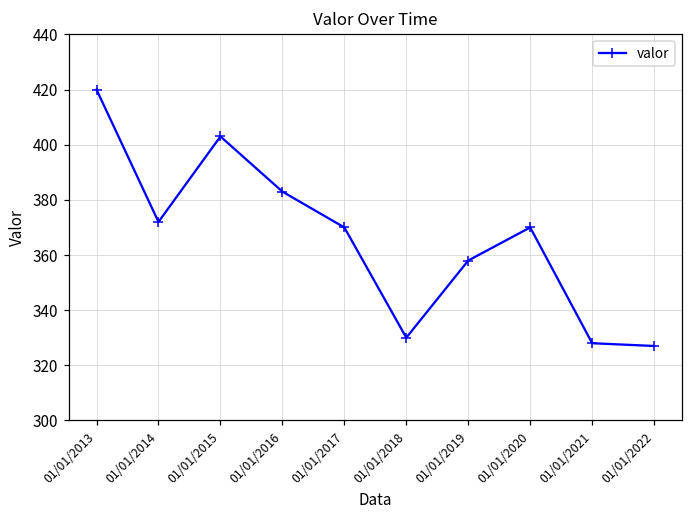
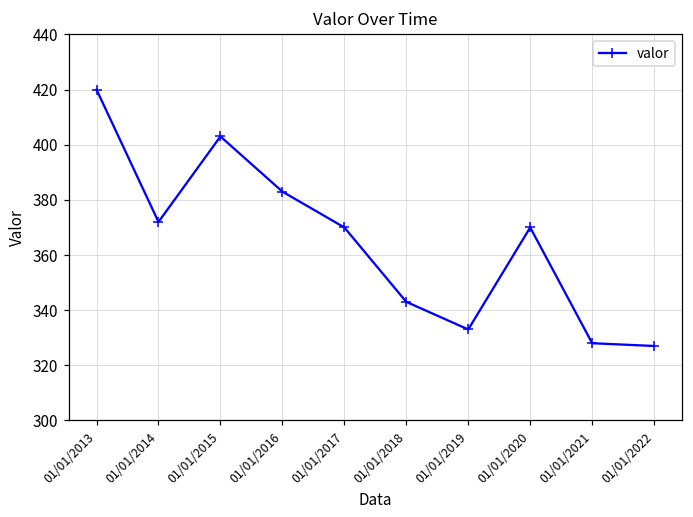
01/01/2018: 330 -> 343
01/01/2019: 358 -> 333
